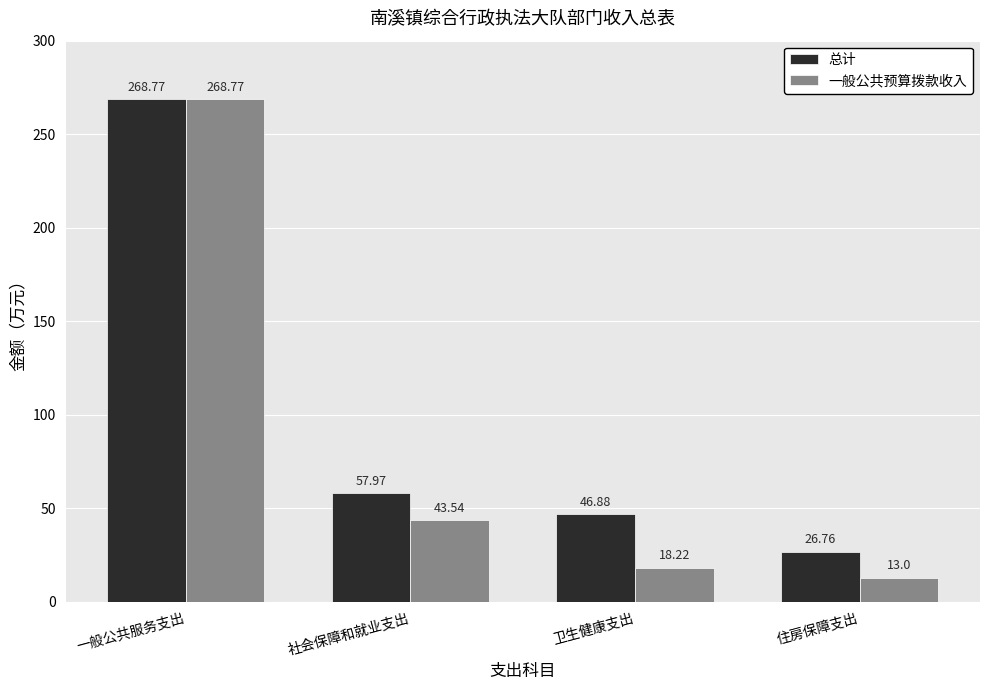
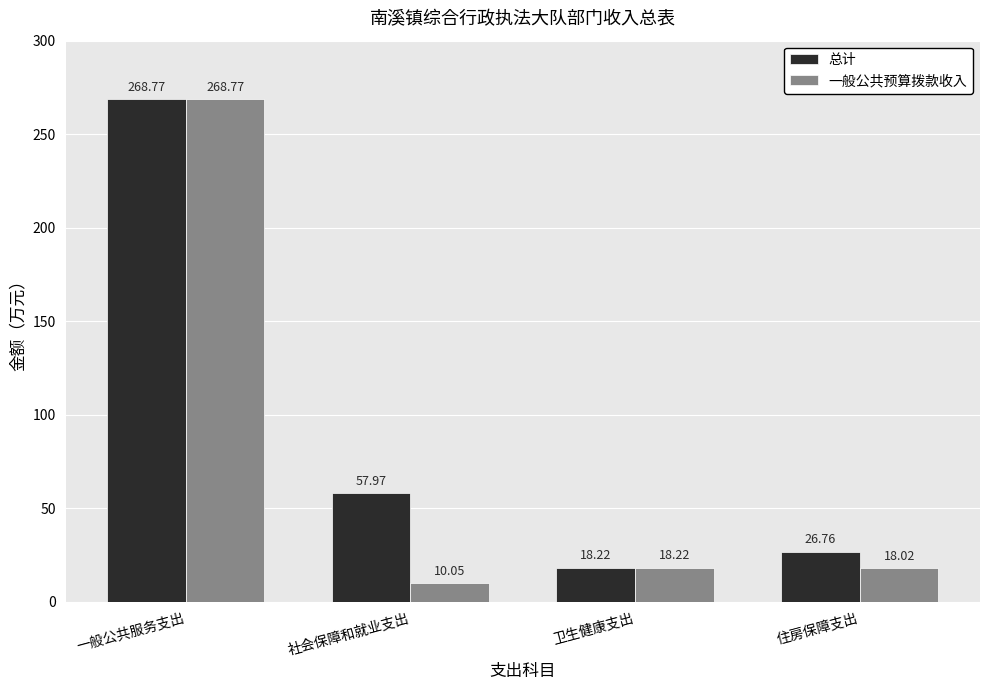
一般公共预算拨款收入, 社会保障和就业支出: 43.54 -> 10.05
总计, 卫生健康支出: 46.88 -> 18.22
一般公共预算拨款收入, 住房保障支出: 13.0 -> 18.02
